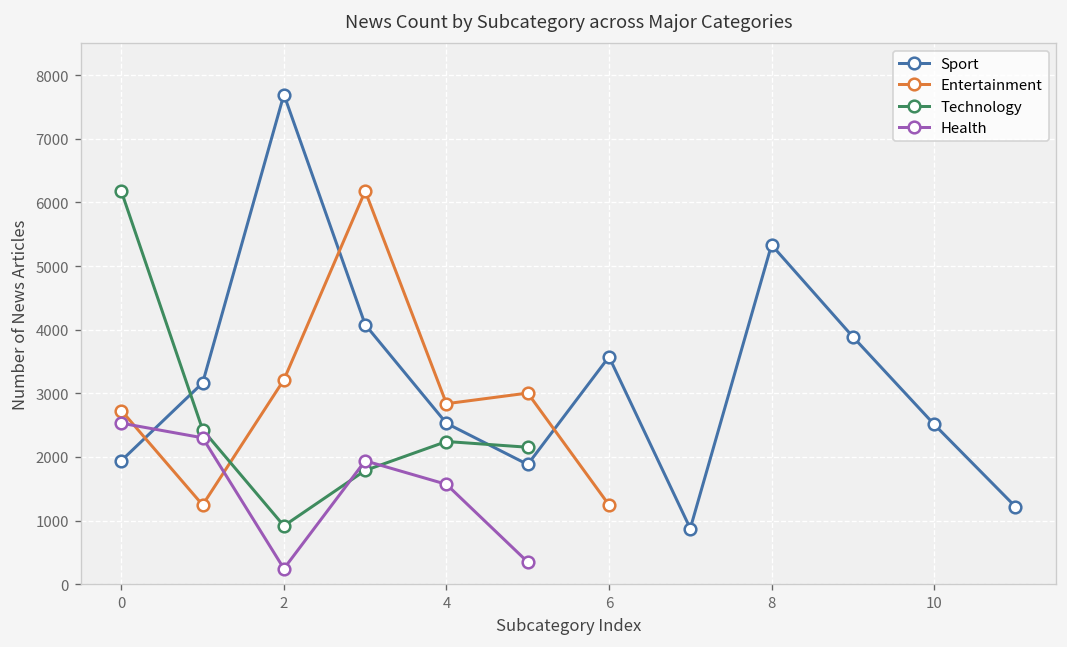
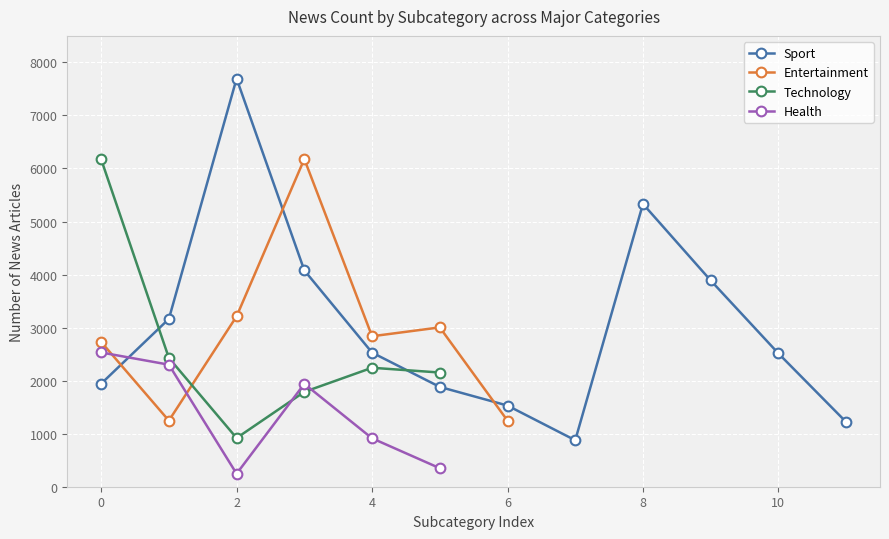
Health, 4: 1600 -> 900
Sport, 6: 3600 -> 1500
